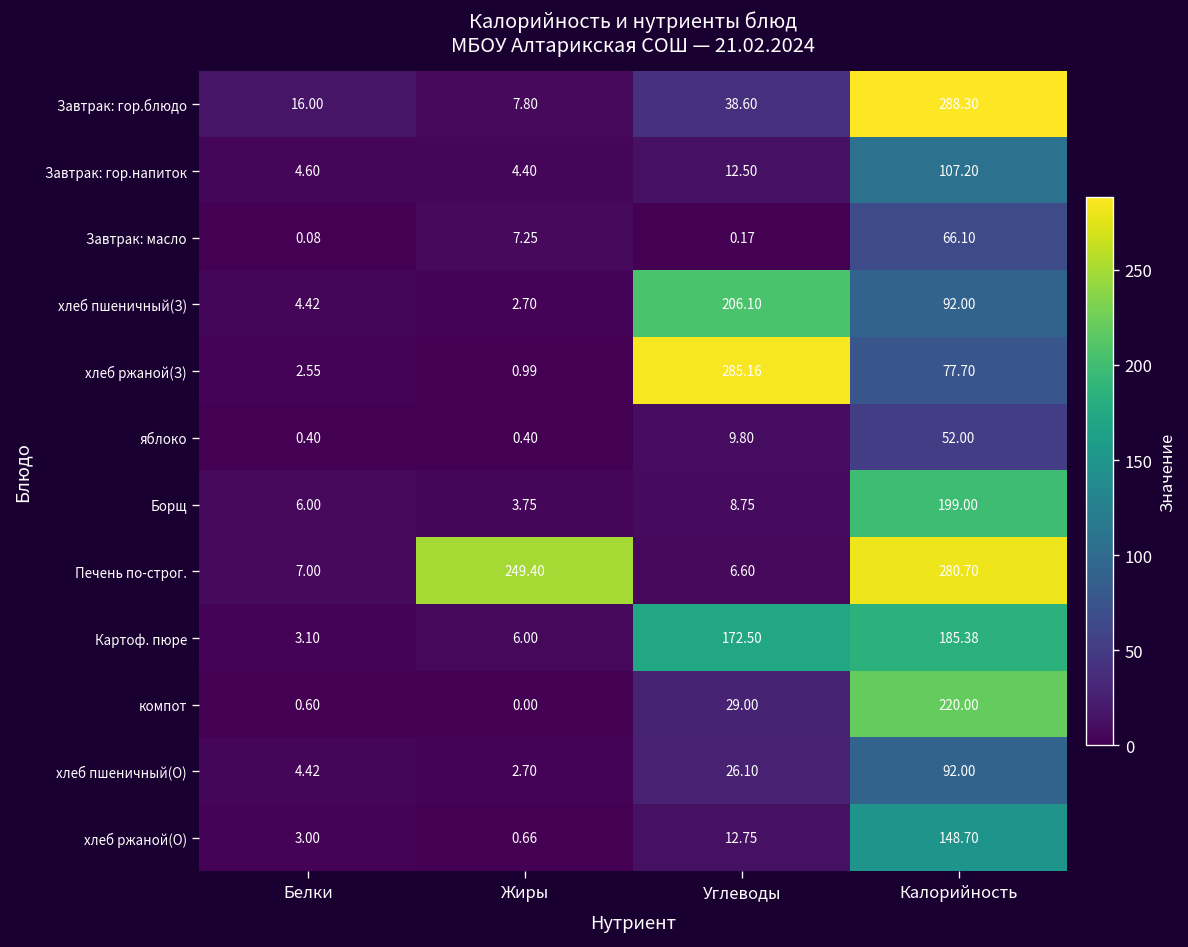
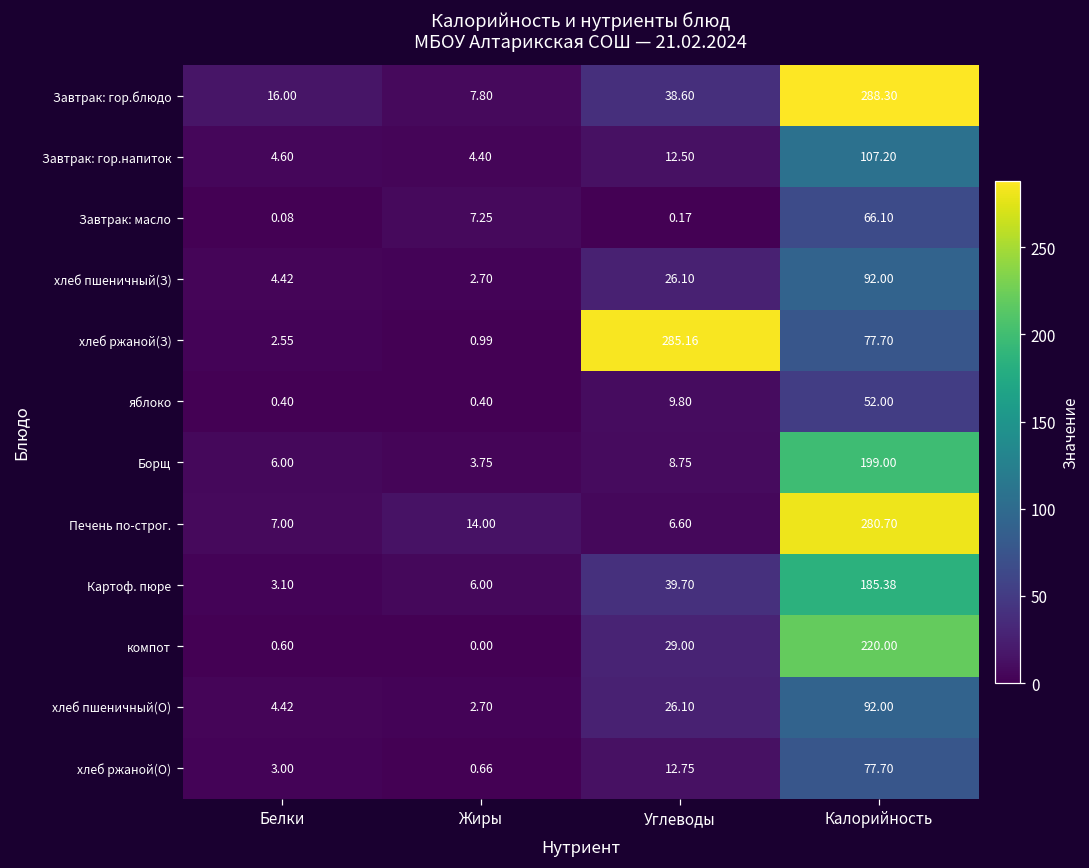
хлеб пшеничный(З), Углеводы: 206.10 -> 26.10
Печень по-строг., Жиры: 249.40 -> 14.00
Картоф. пюре, Углеводы: 172.50 -> 39.70
хлеб ржаной(О), Калорийность: 148.70 -> 77.70
